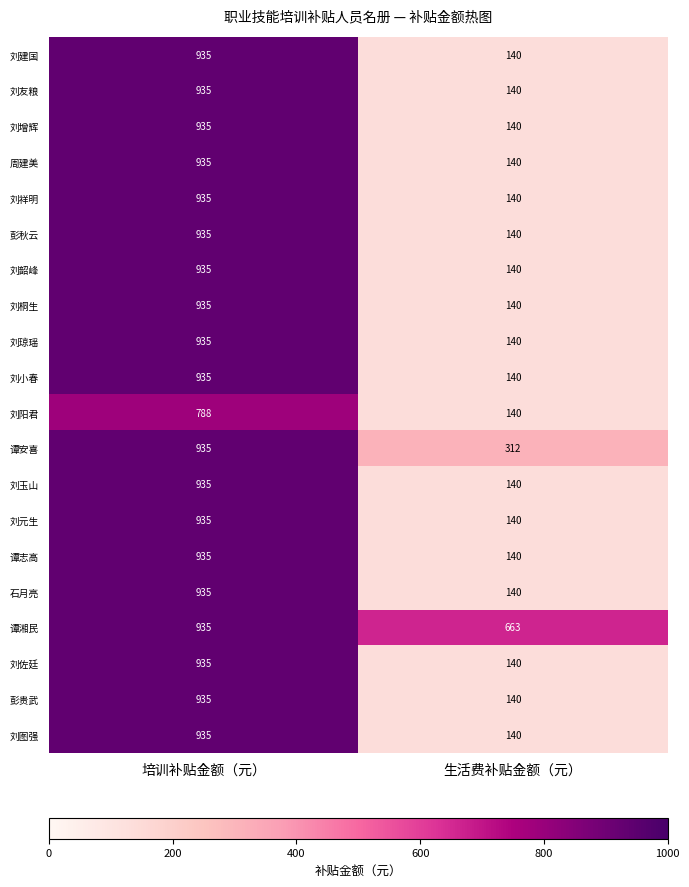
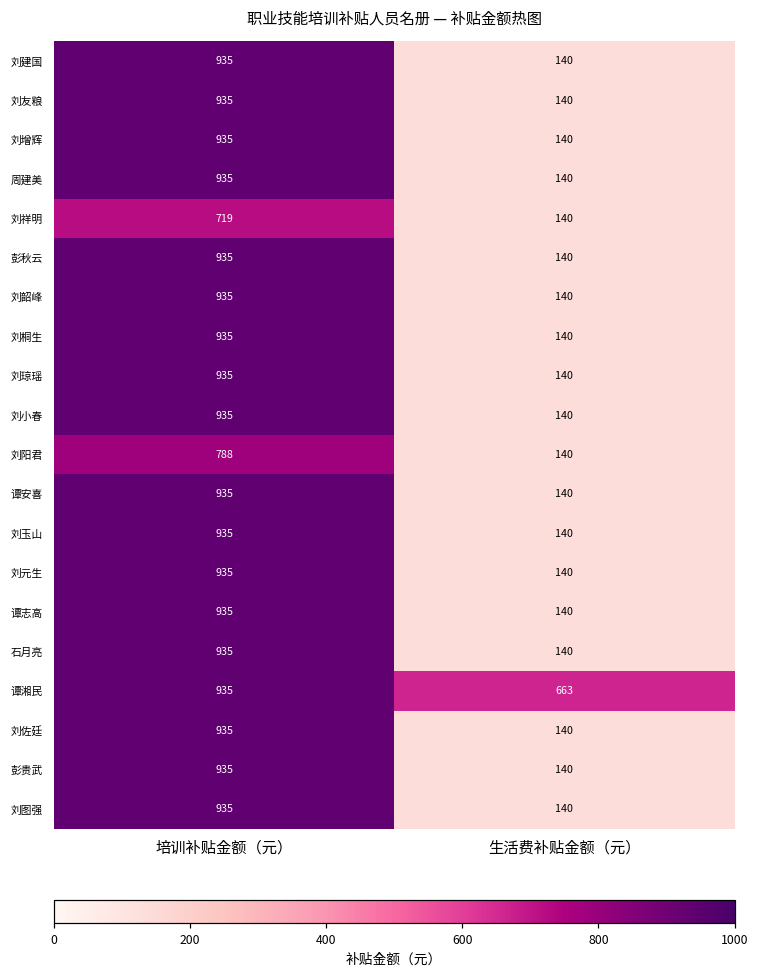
刘祥明, 培训补贴金额（元）: 935 -> 719
谭安喜, 生活费补贴金额（元）: 312 -> 140
